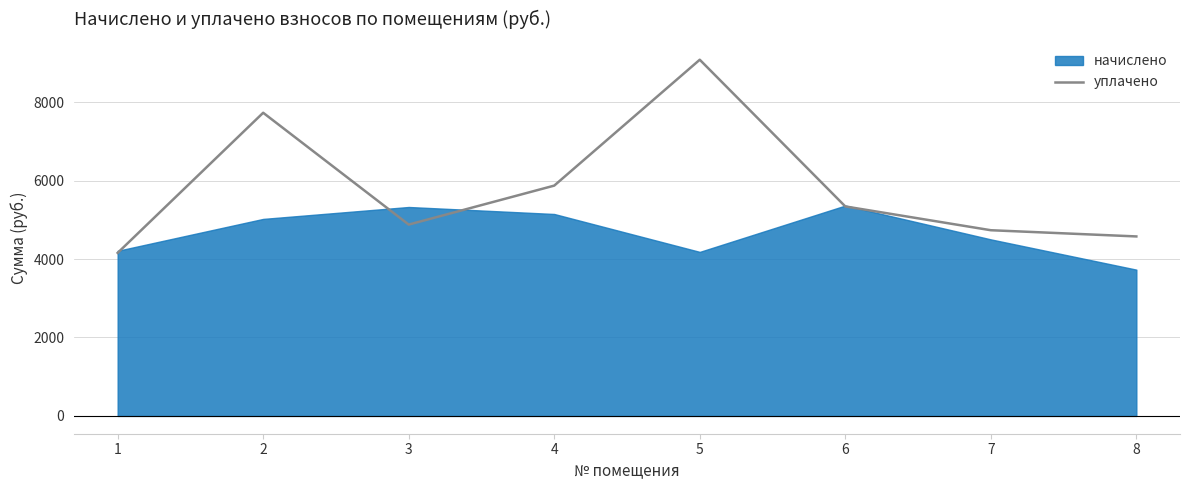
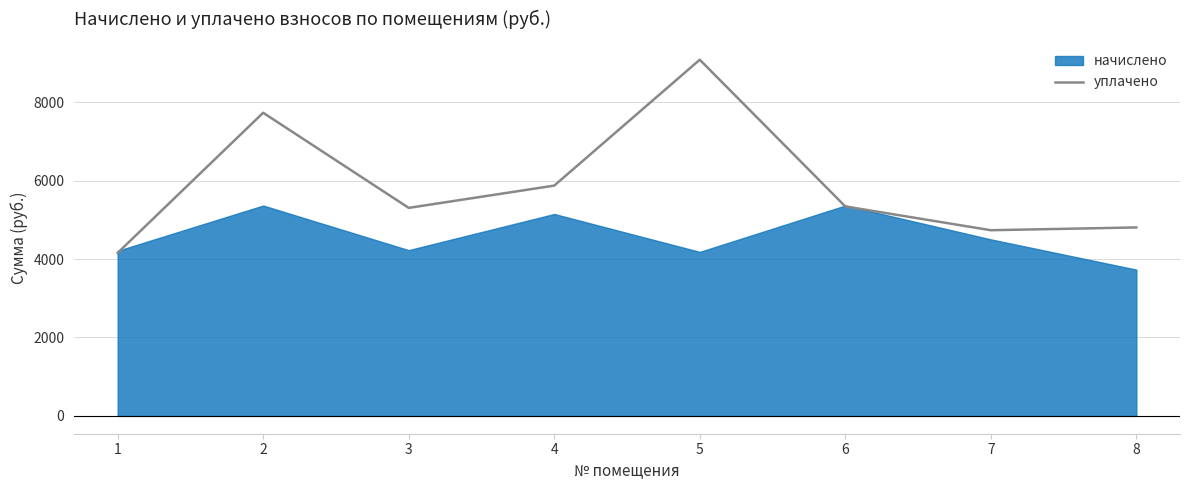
начислено, 2: 5000 -> 5400
уплачено, 3: 4900 -> 5300
начислено, 3: 5300 -> 4200
уплачено, 8: 4600 -> 4800
